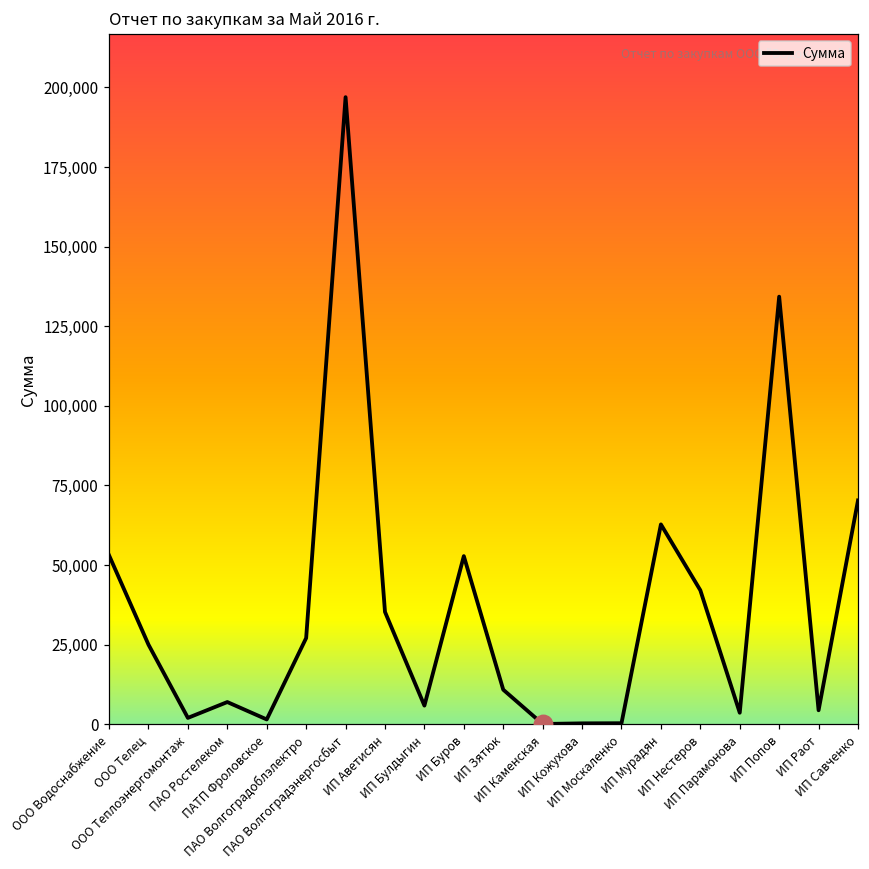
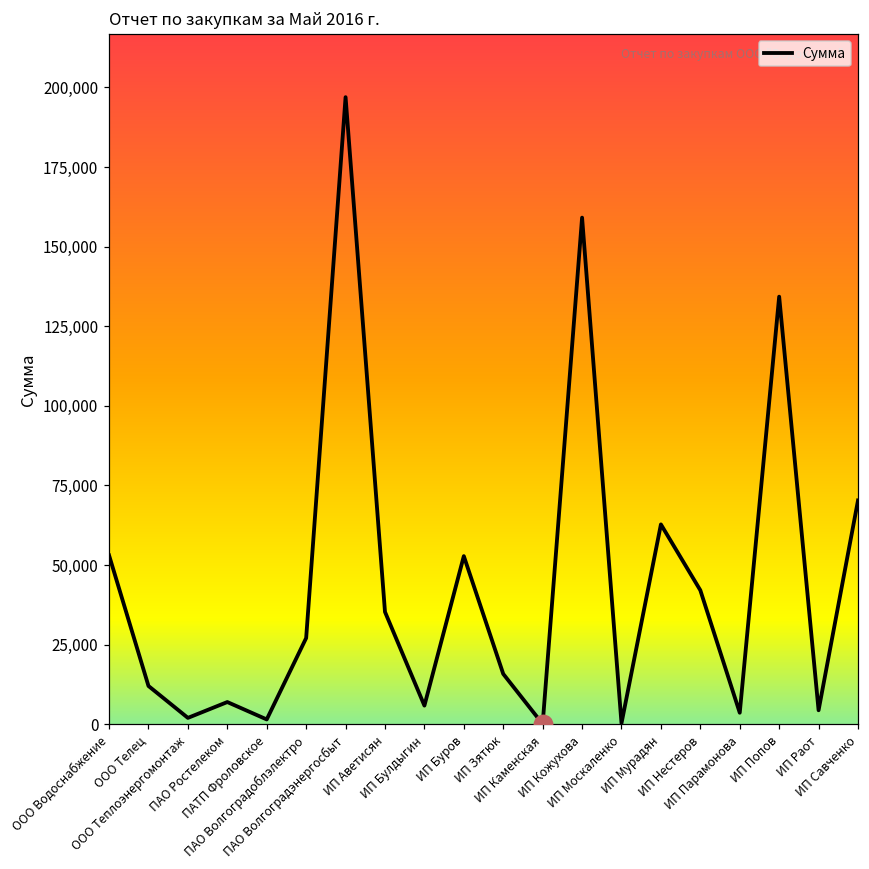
Сумма, ООО Телец: 25,000 -> 12,000
Сумма, ИП Зятюк: 11,000 -> 16,000
Сумма, ИП Кожухова: 0 -> 159,000
